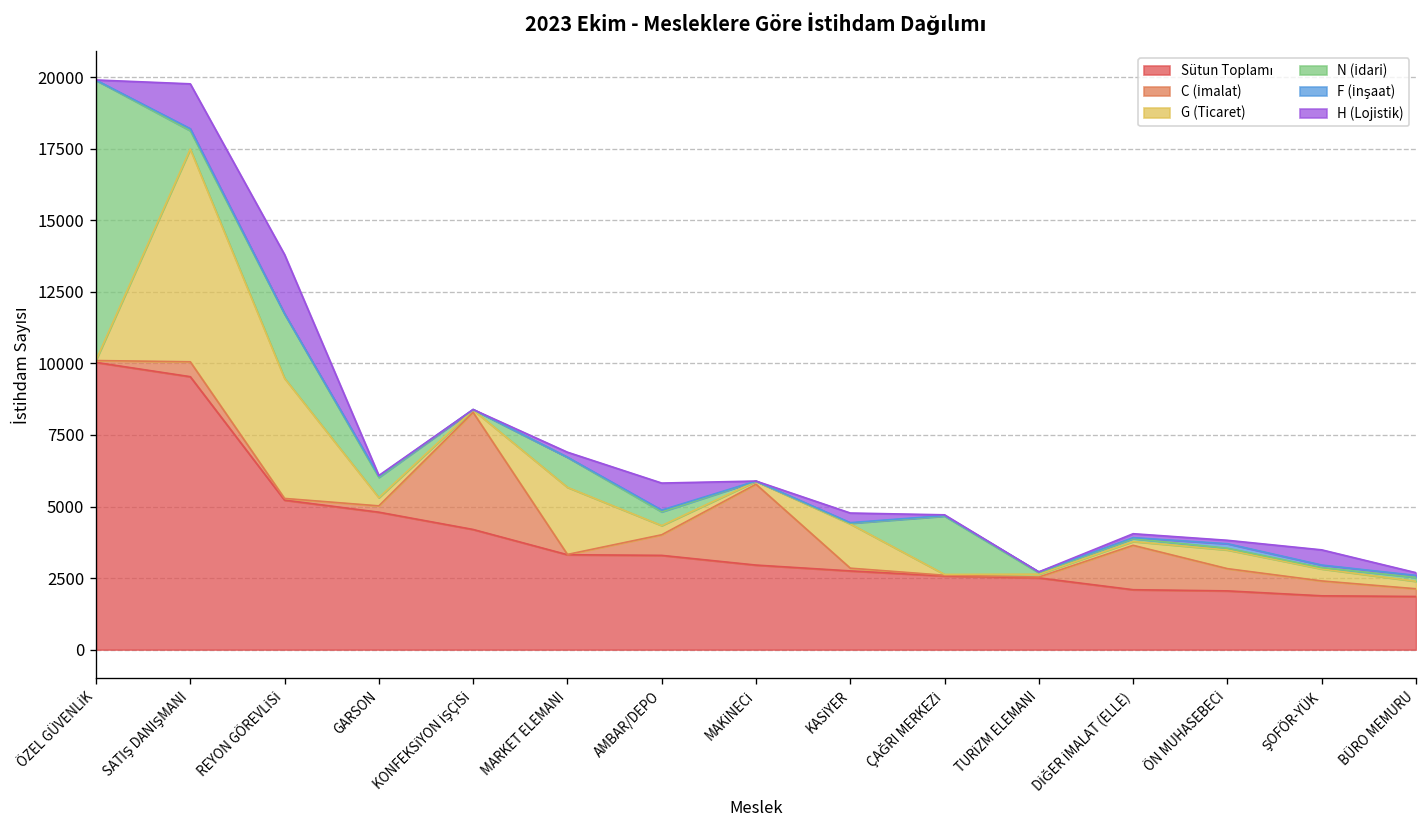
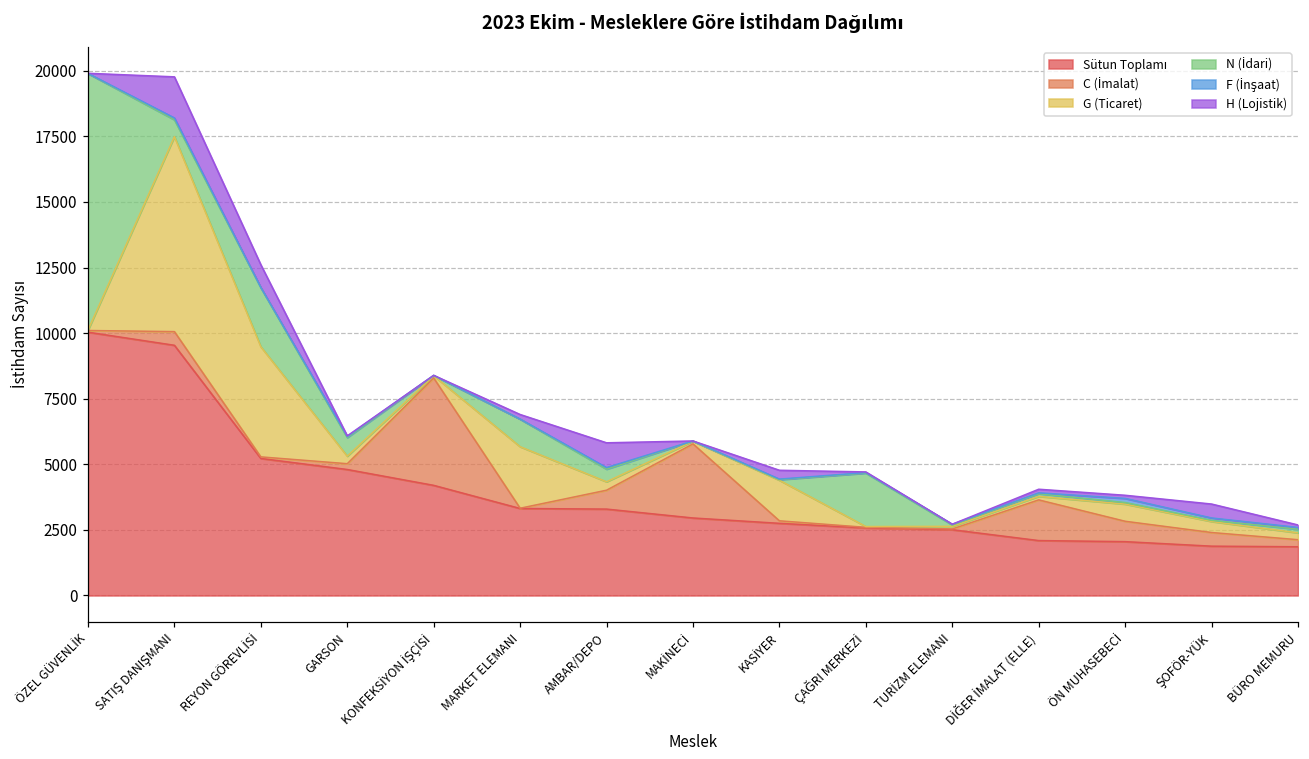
H (Lojistik), REYON GÖREVLİSİ: 2100 -> 900
